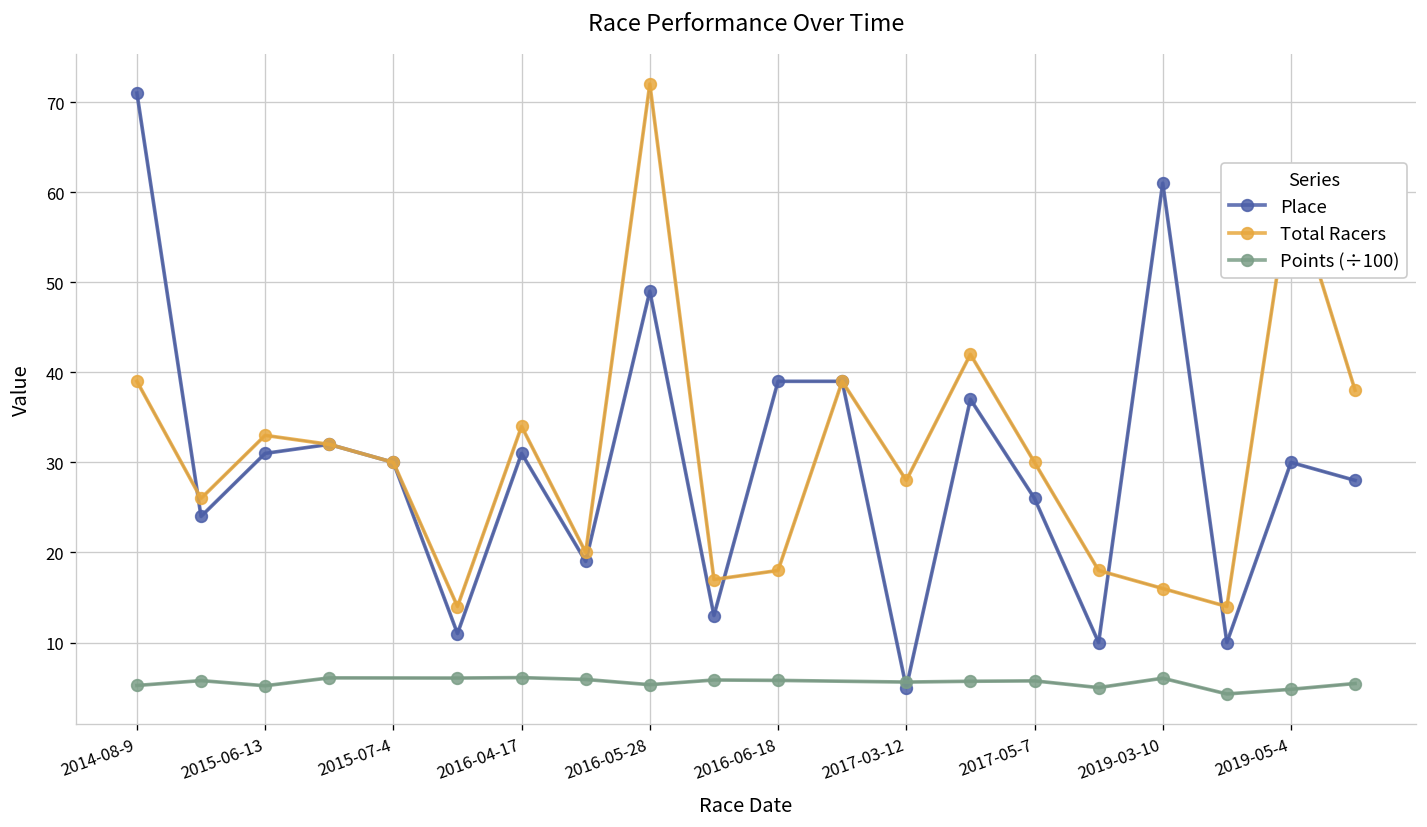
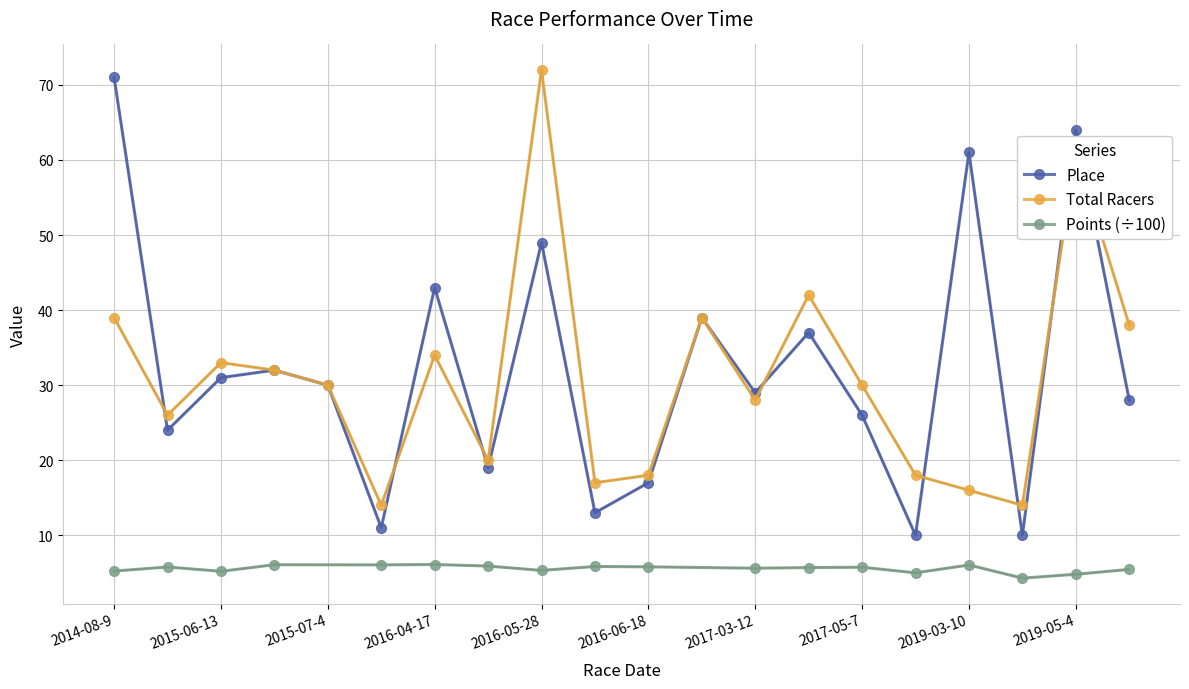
Place, 2016-04-17: 31 -> 43
Place, 2016-06-18: 39 -> 17
Place, 2017-03-12: 5 -> 29
Place, 2019-05-4: 30 -> 64
